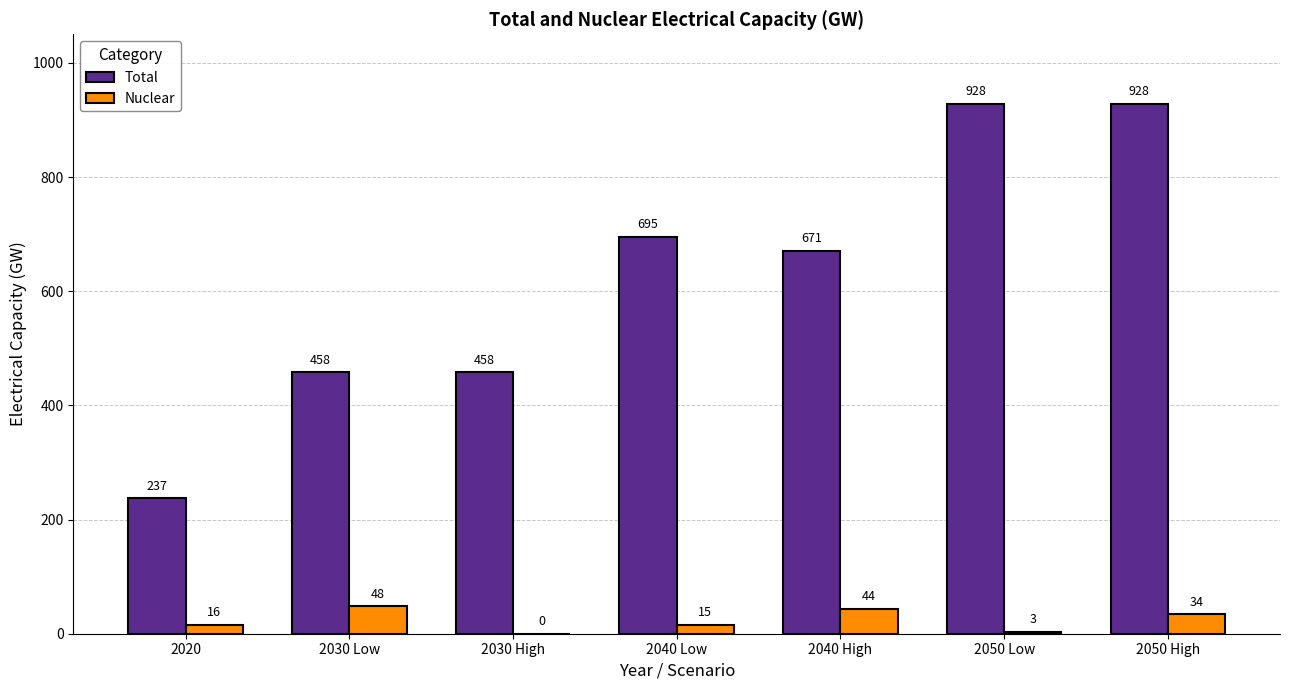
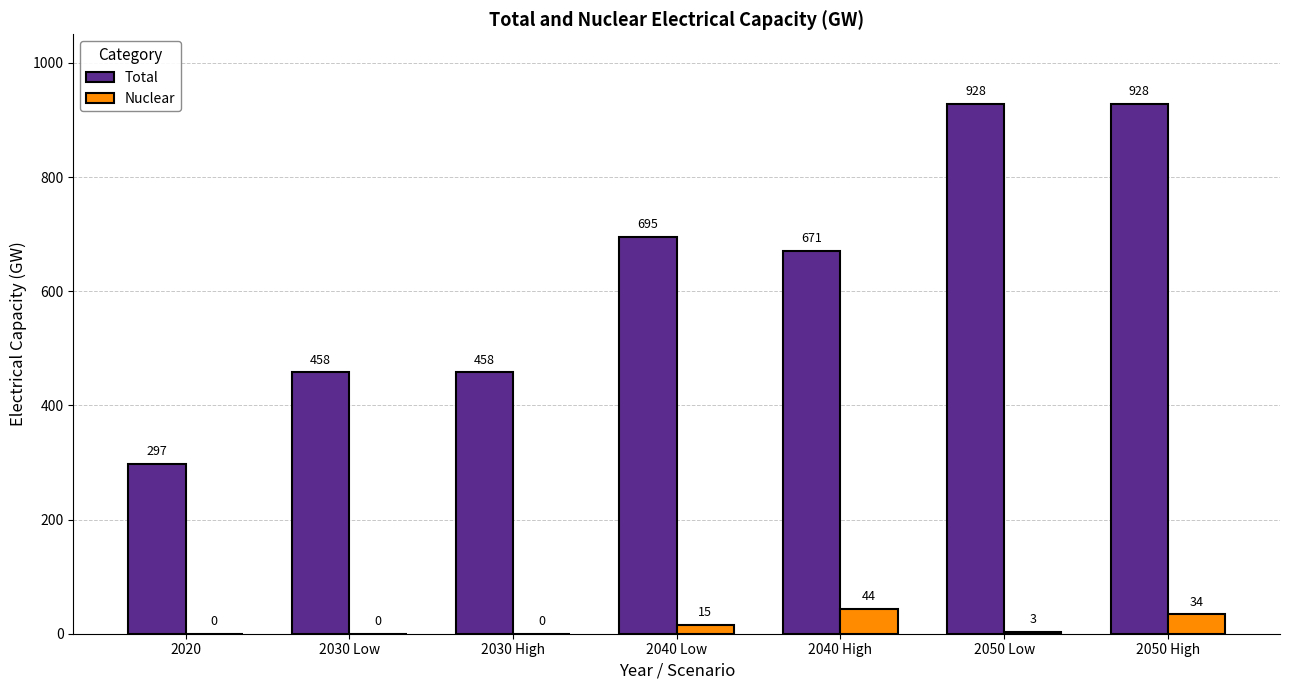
Total, 2020: 237 -> 297
Nuclear, 2020: 16 -> 0
Nuclear, 2030 Low: 48 -> 0
